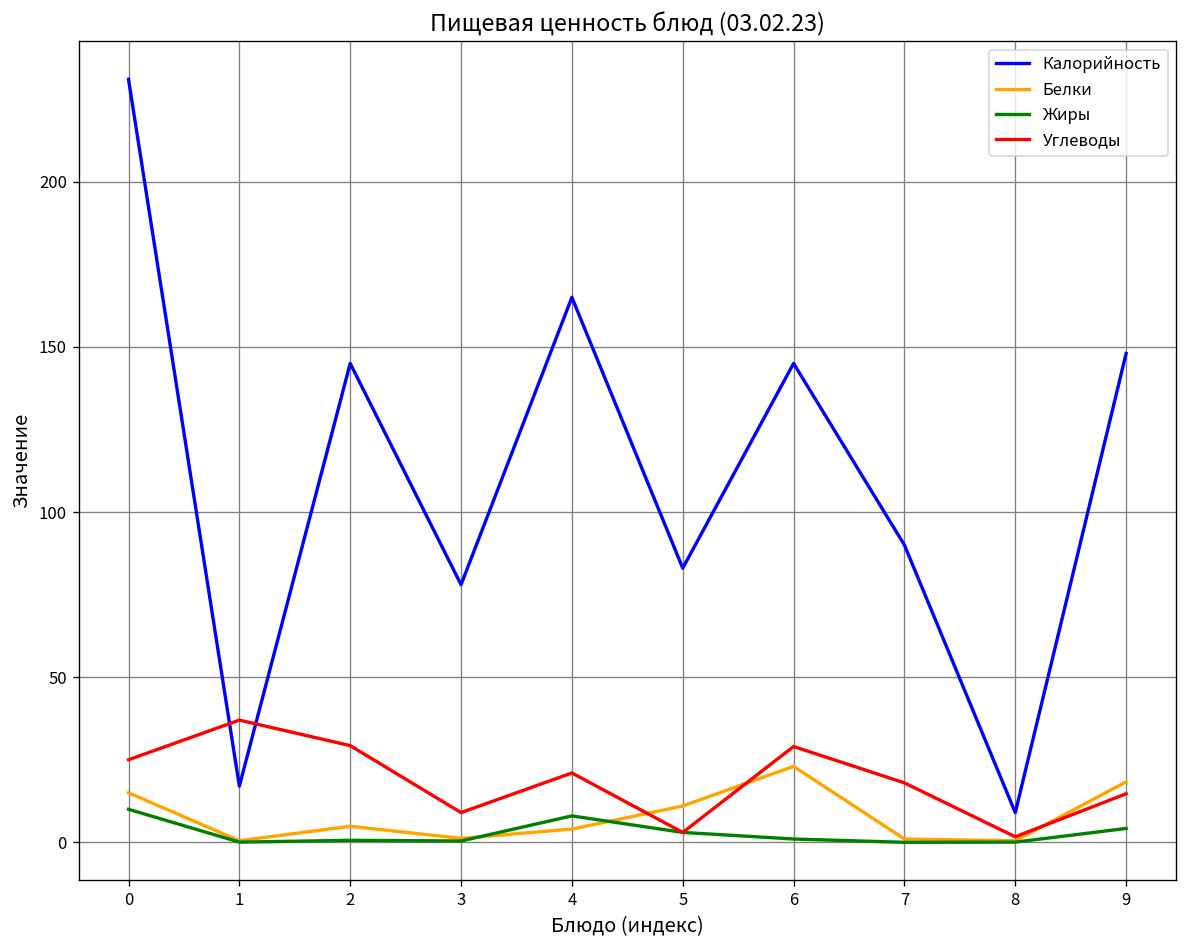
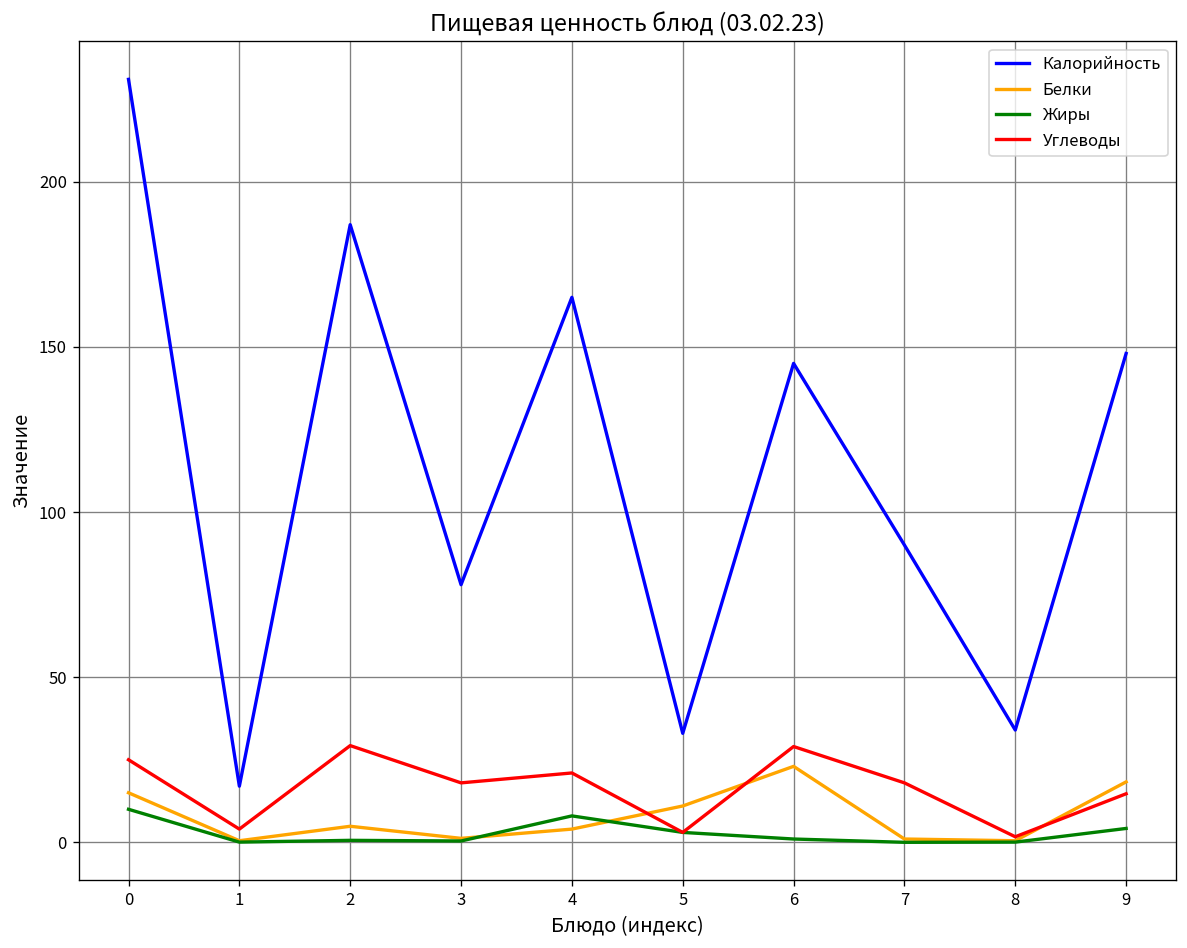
Углеводы, 1: 37 -> 4
Калорийность, 2: 145 -> 187
Углеводы, 3: 9 -> 18
Калорийность, 5: 83 -> 33
Калорийность, 8: 9 -> 34
